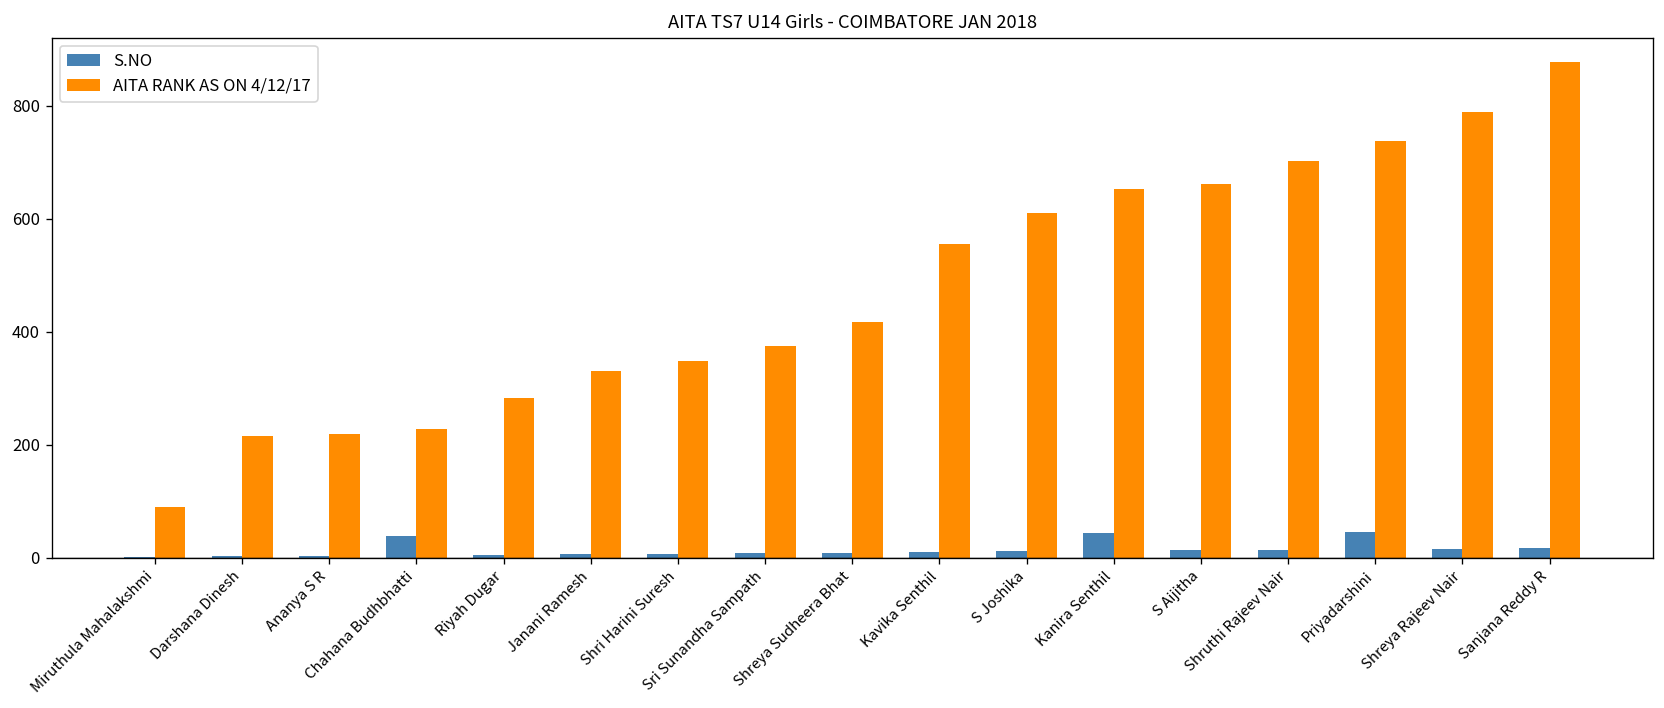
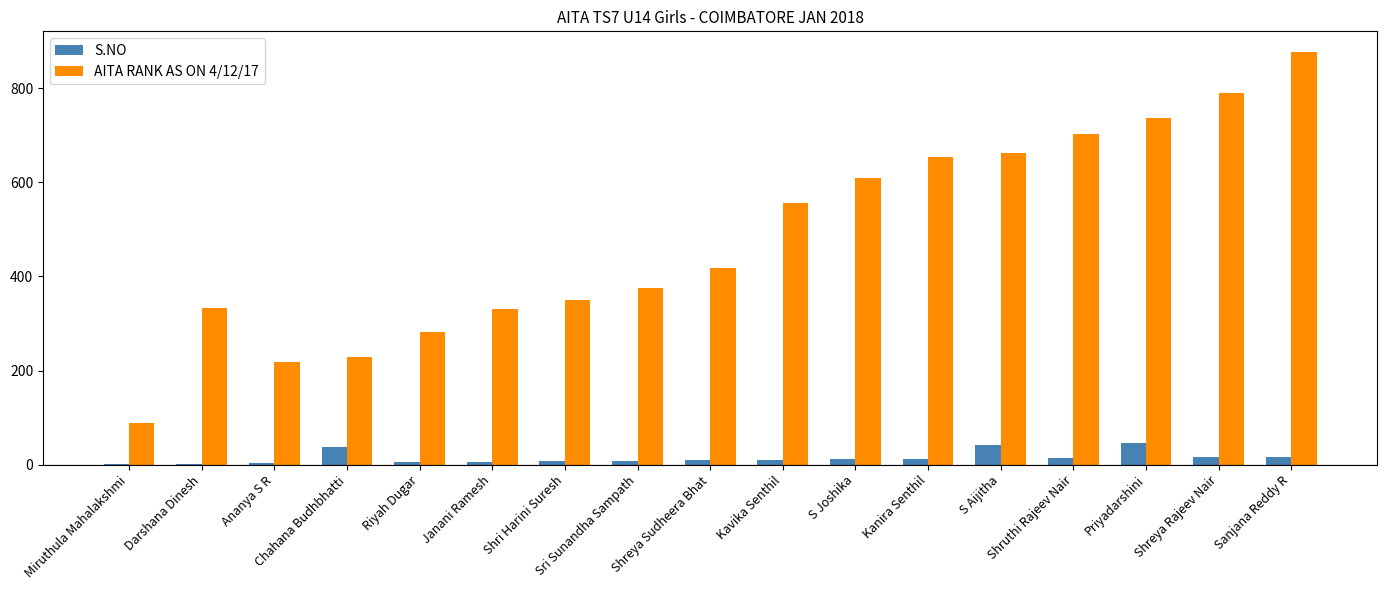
AITA RANK AS ON 4/12/17, Darshana Dinesh: 220 -> 330
S.NO, Kanira Senthil: 40 -> 10
S.NO, S Aijitha: 10 -> 40
